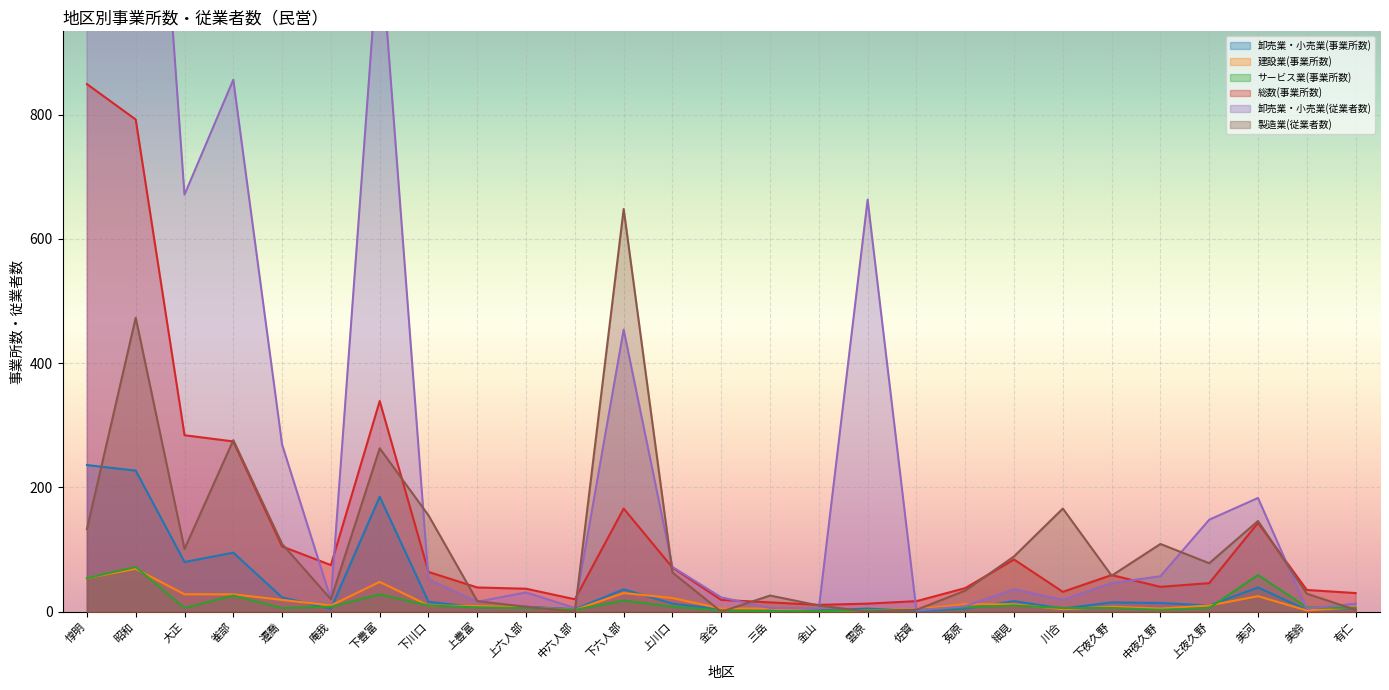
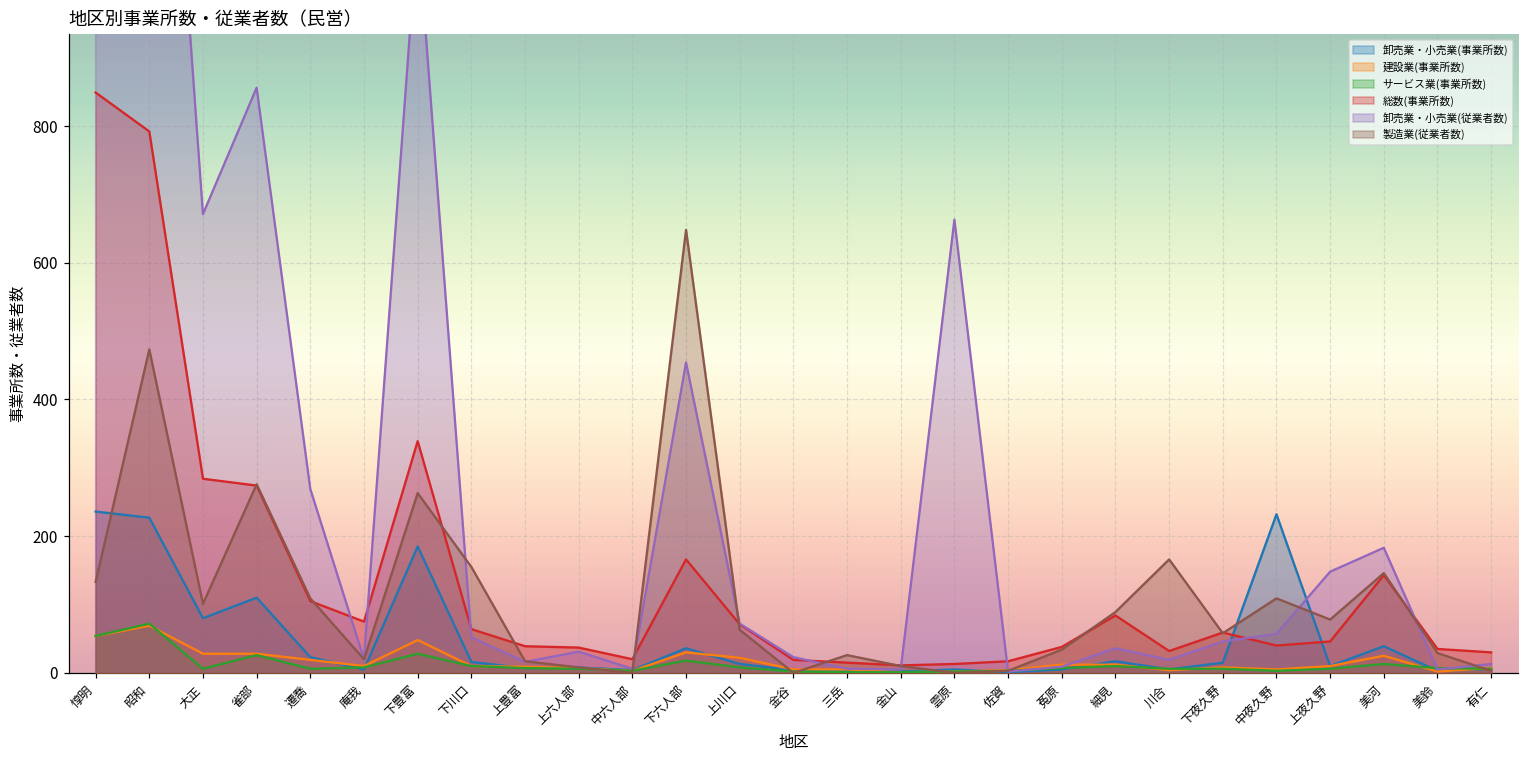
卸売業・小売業(事業所数), 雀部: 100 -> 110
卸売業・小売業(事業所数), 中夜久野: 10 -> 230
サービス業(事業所数), 美河: 60 -> 10
